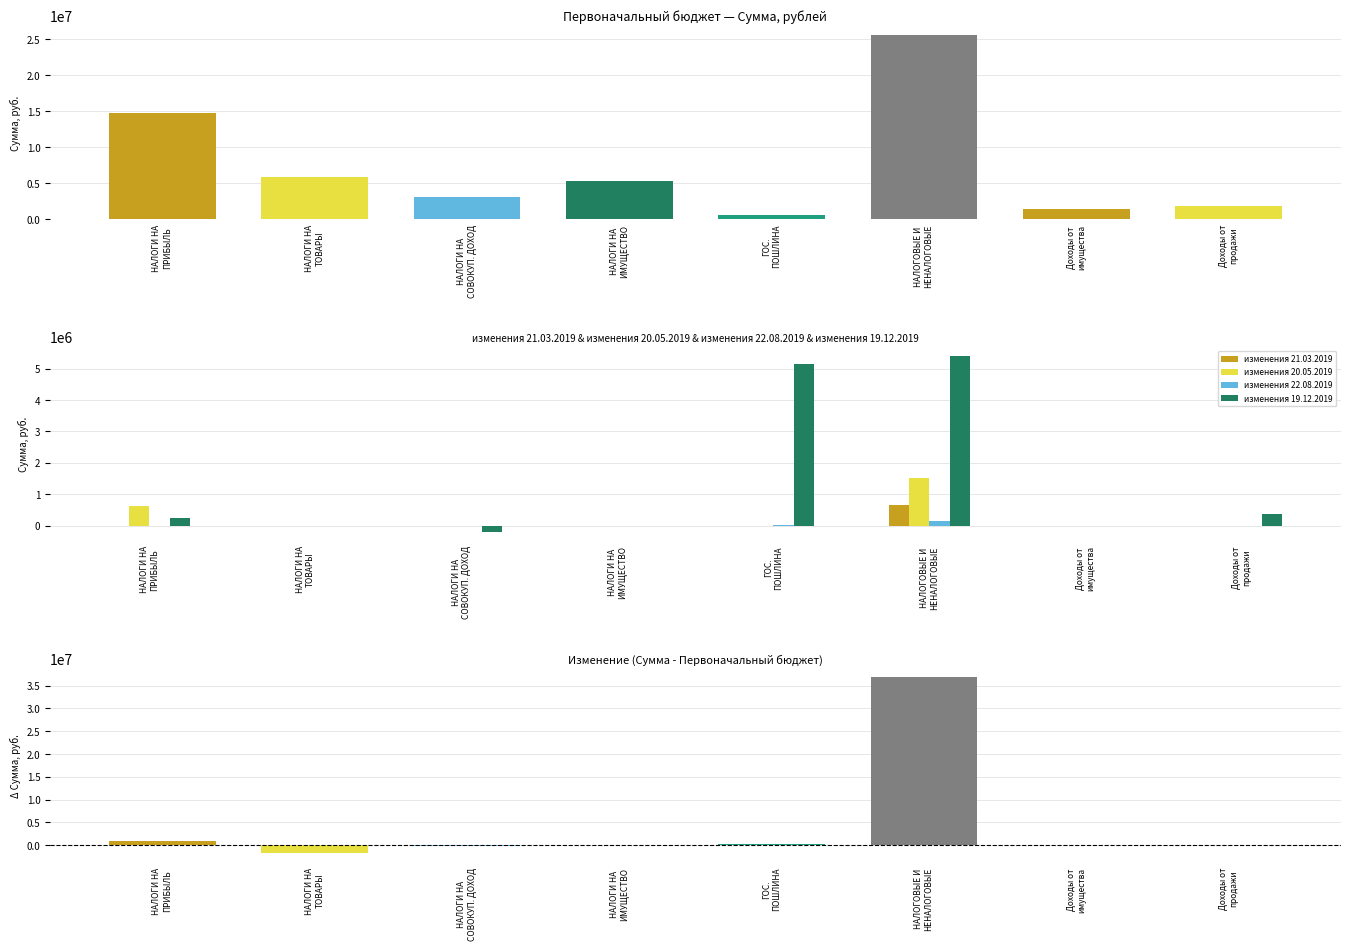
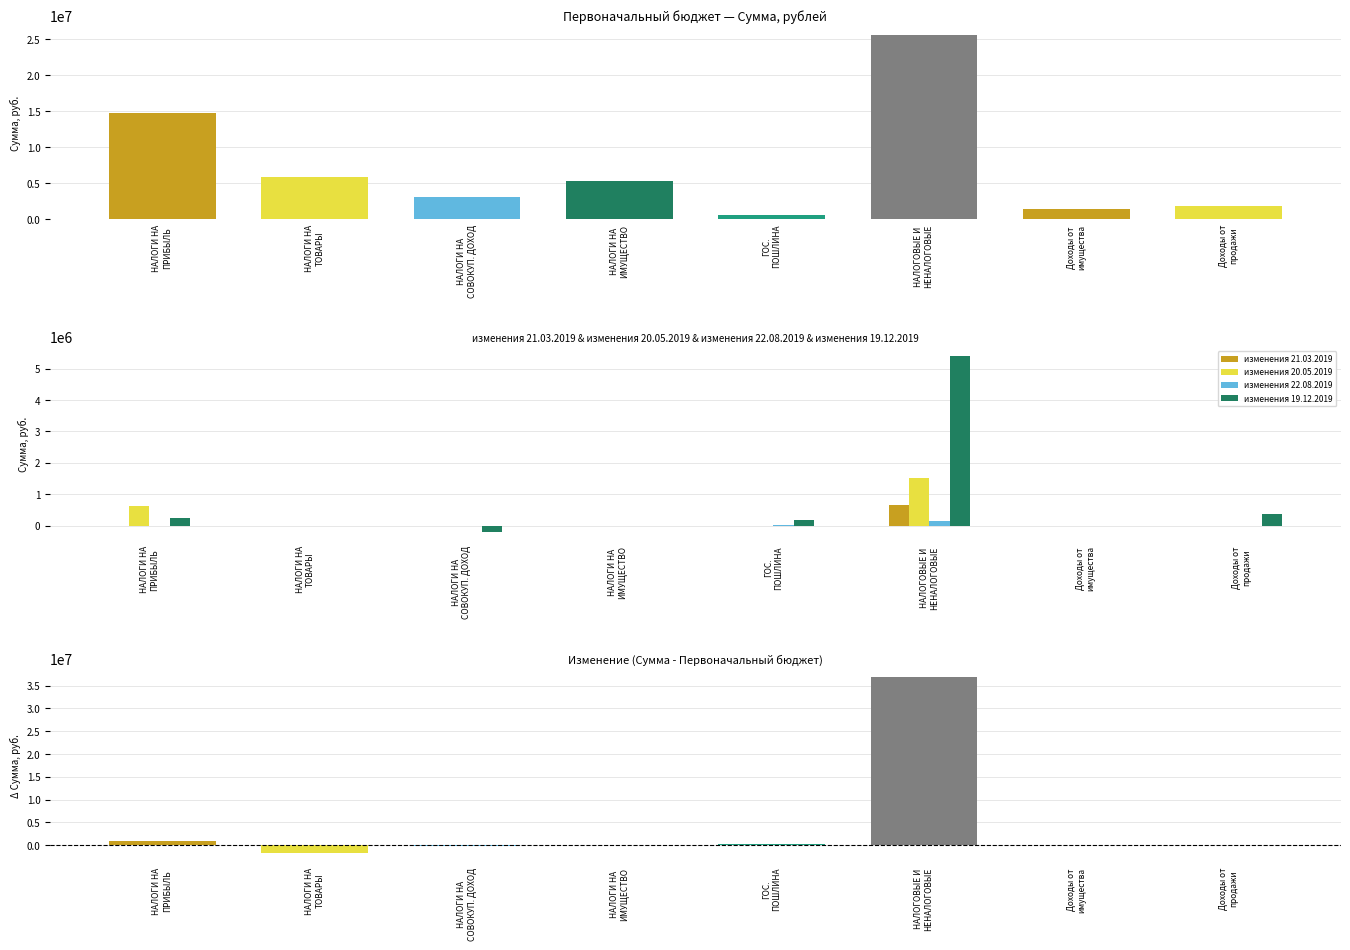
изменения 21.03.2019 & изменения 20.05.2019 & изменения 22.08.2019 & изменения 19.12.2019, изменения 19.12.2019, ГОС. ПОШЛИНА: 5100000 -> 200000
